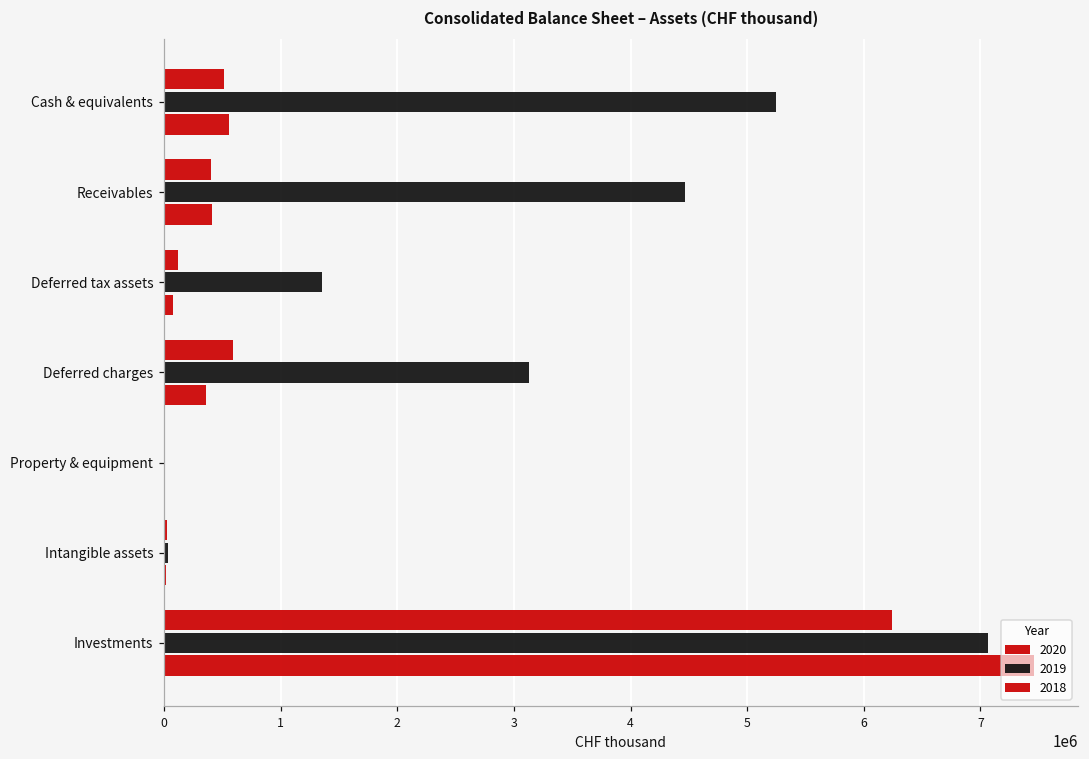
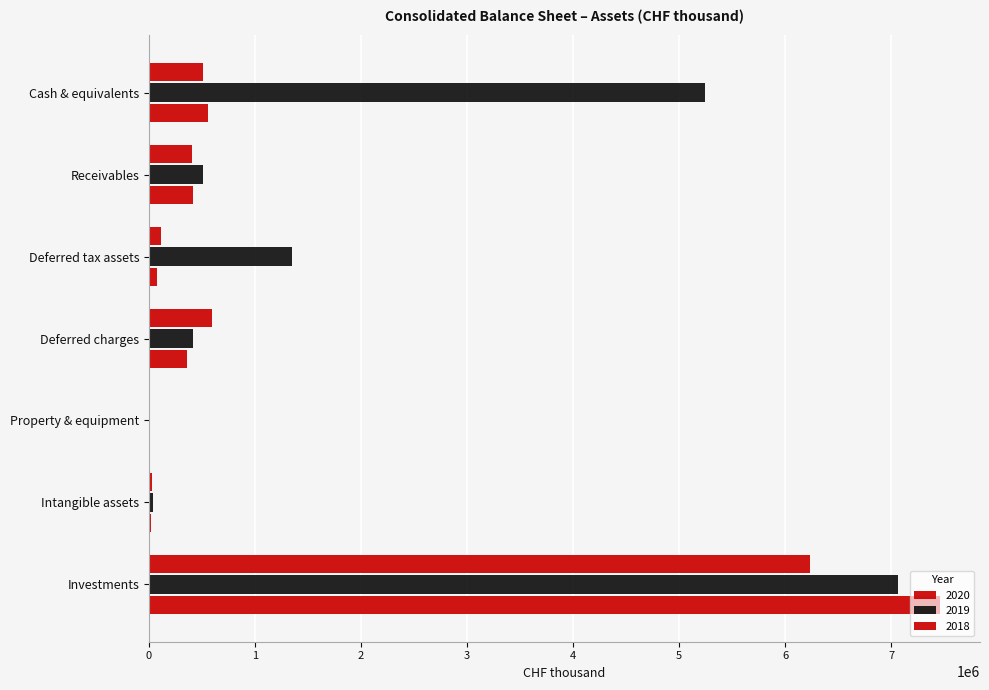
2019, Receivables: 4470000 -> 510000
2019, Deferred charges: 3130000 -> 420000
